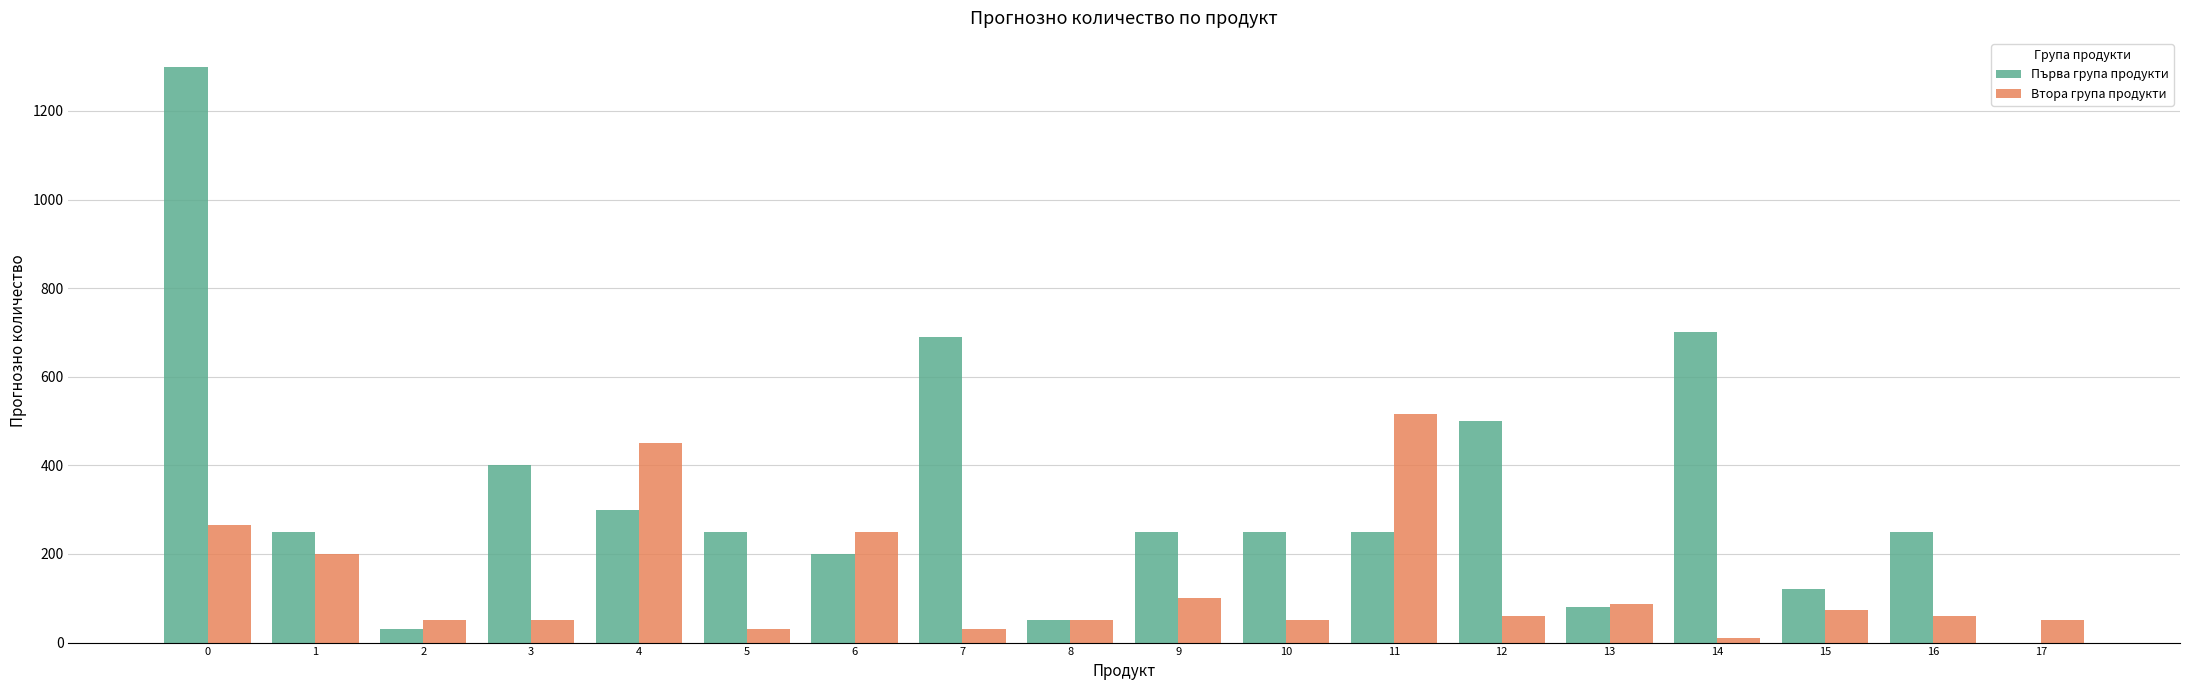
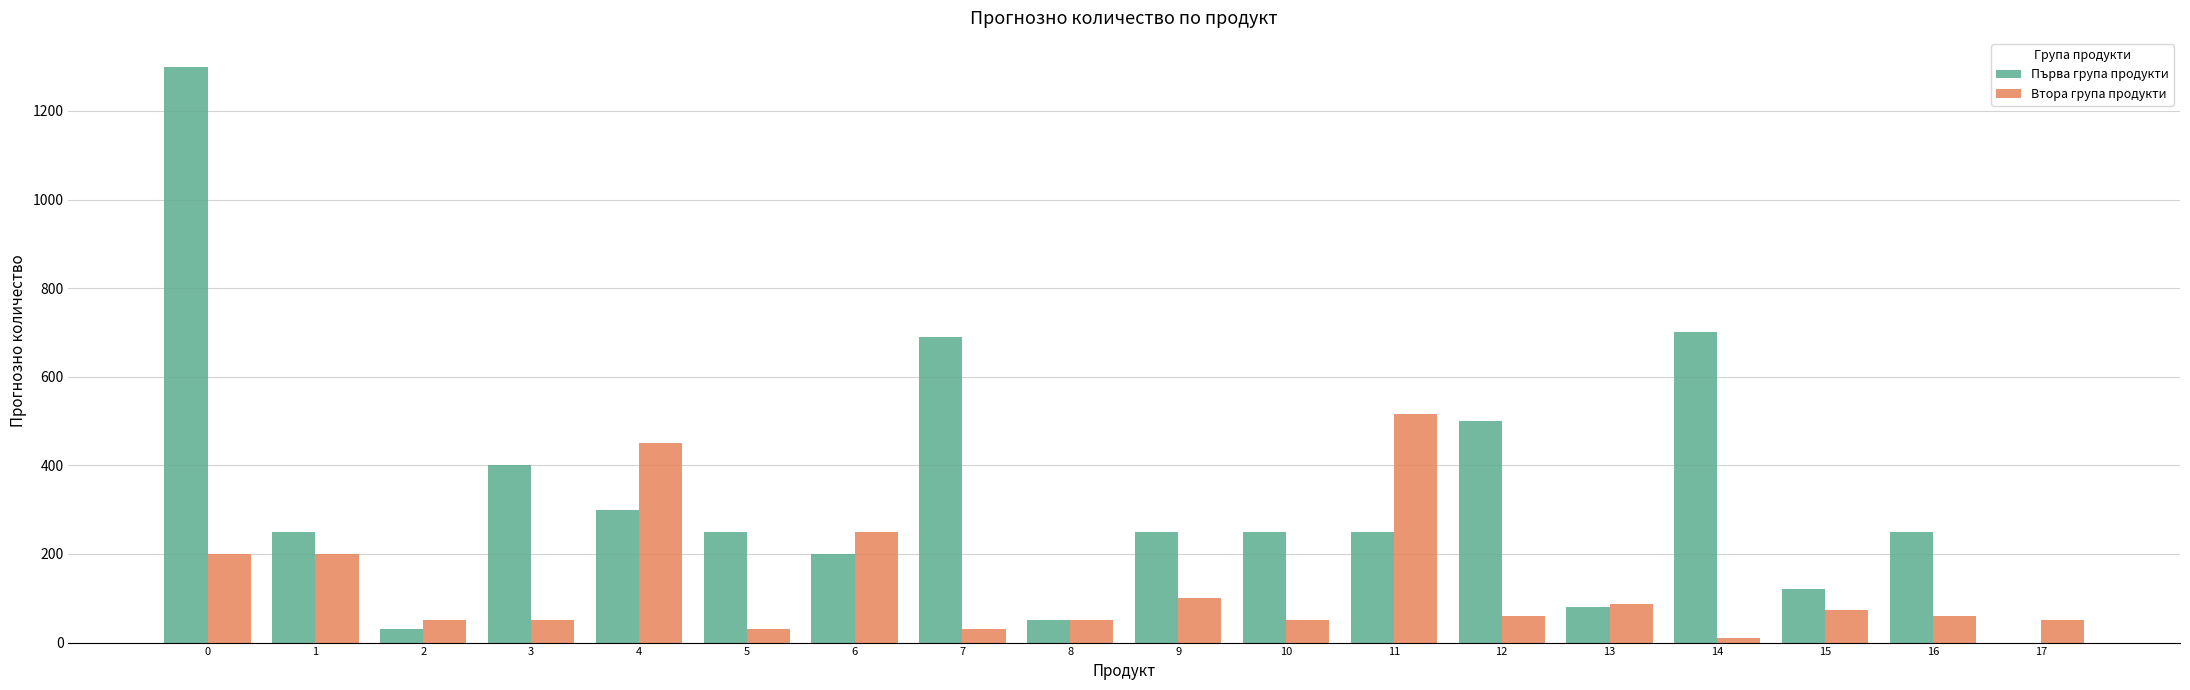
Втора група продукти, 0: 270 -> 200
